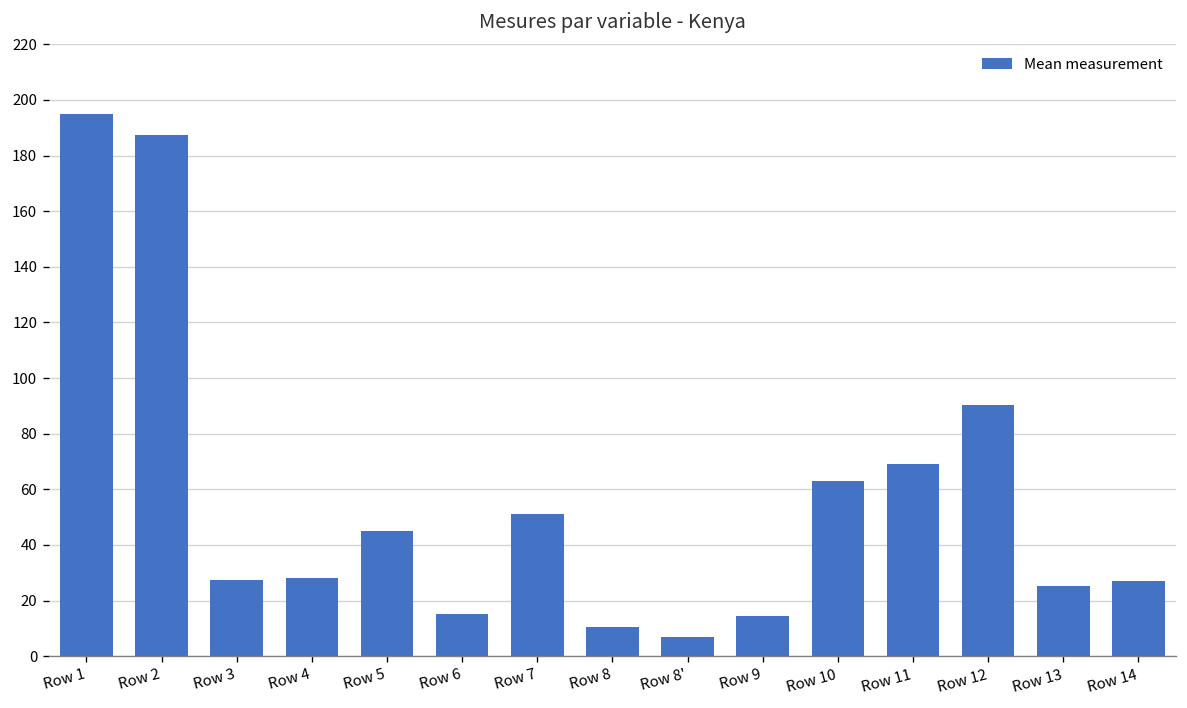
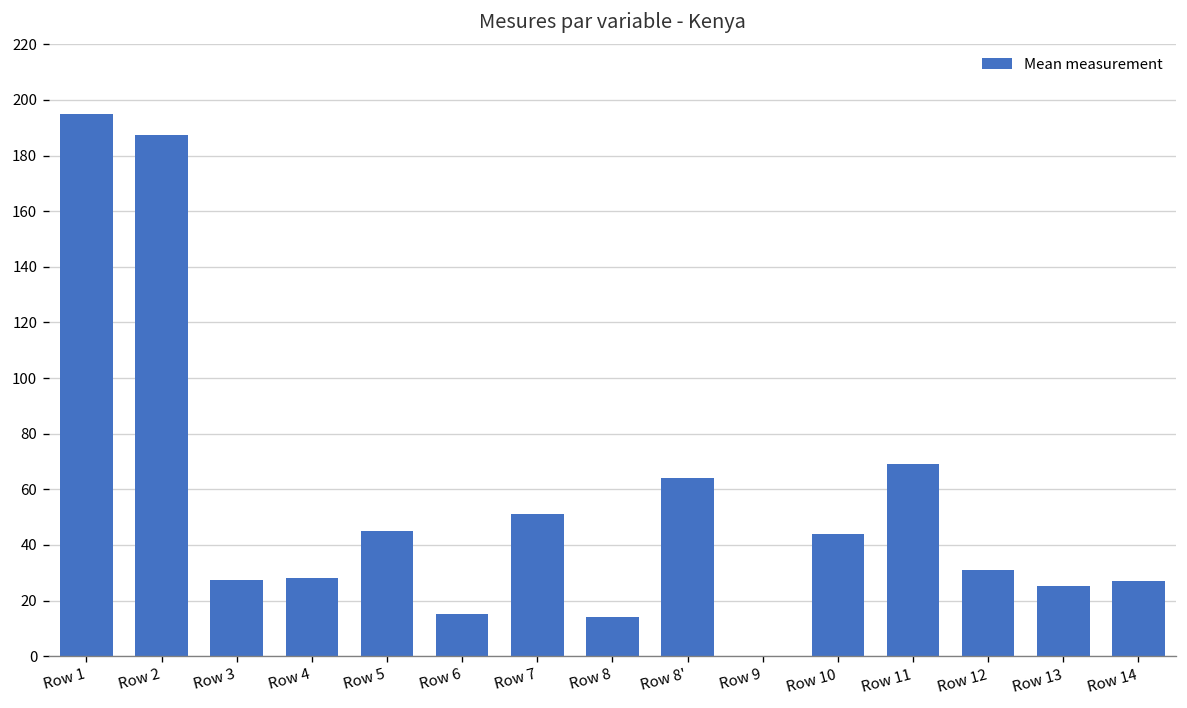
Row 8: 10 -> 14
Row 8': 7 -> 64
Row 9: 15 -> 0
Row 10: 63 -> 44
Row 12: 90 -> 31
